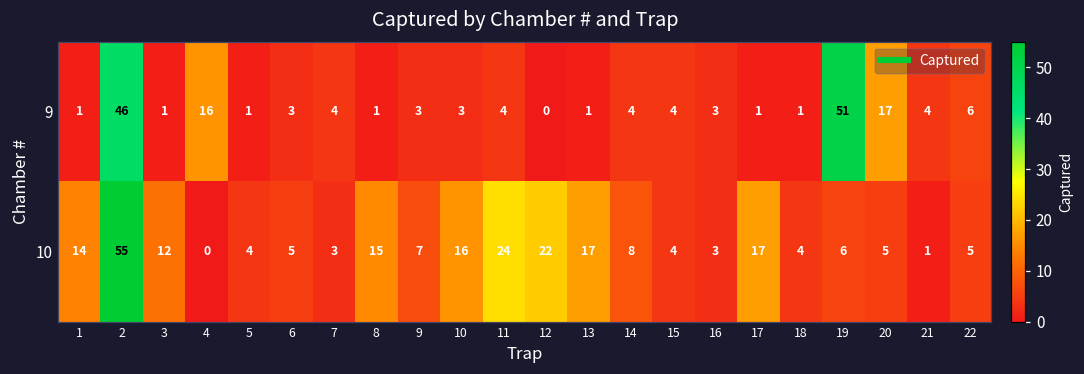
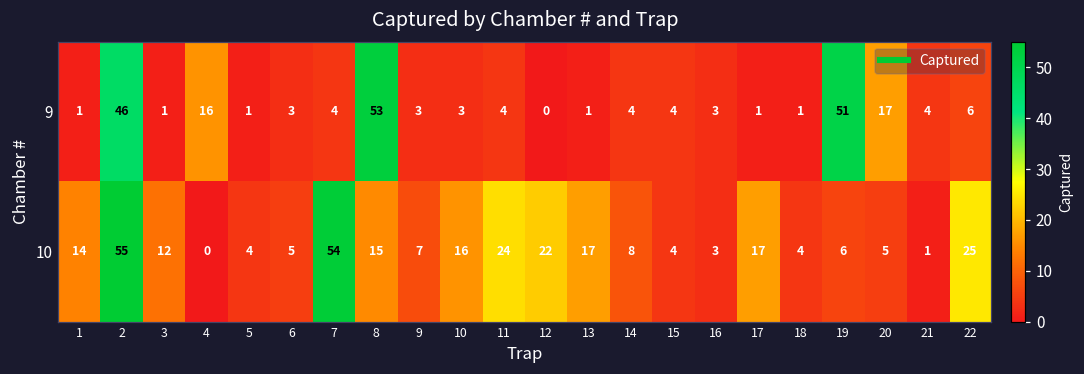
9, 8: 1 -> 53
10, 7: 3 -> 54
10, 22: 5 -> 25
